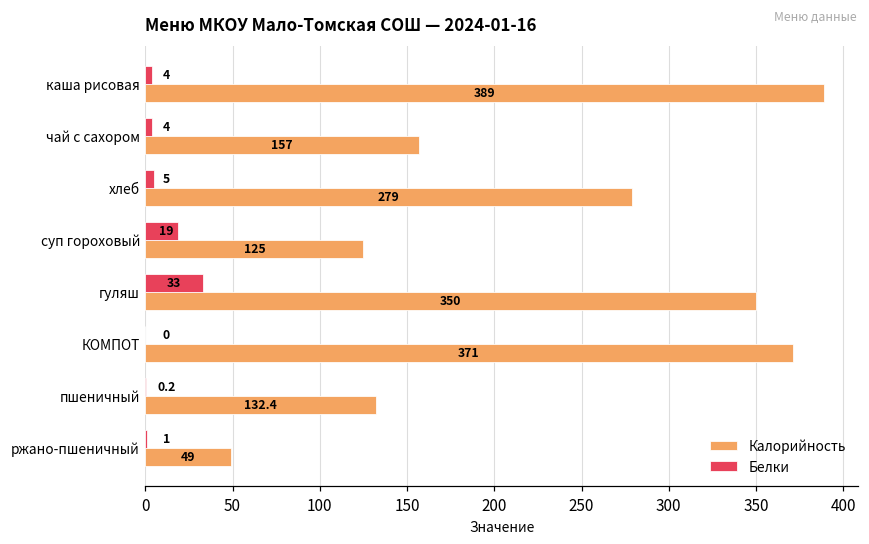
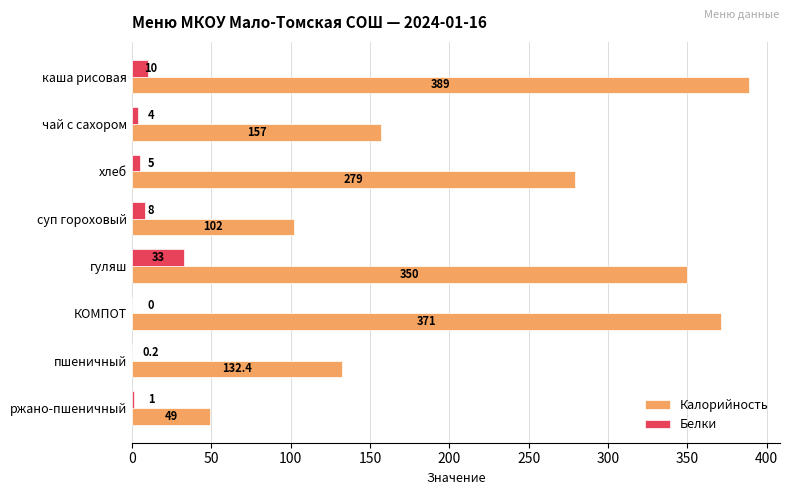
Белки, каша рисовая: 4 -> 10
Белки, суп гороховый: 19 -> 8
Калорийность, суп гороховый: 125 -> 102
